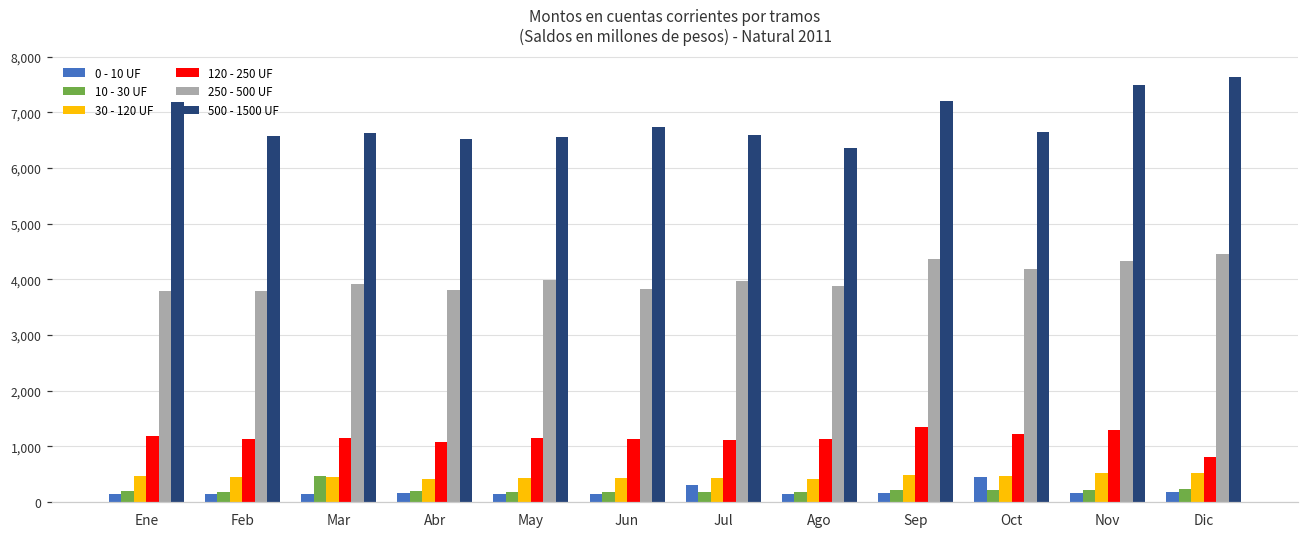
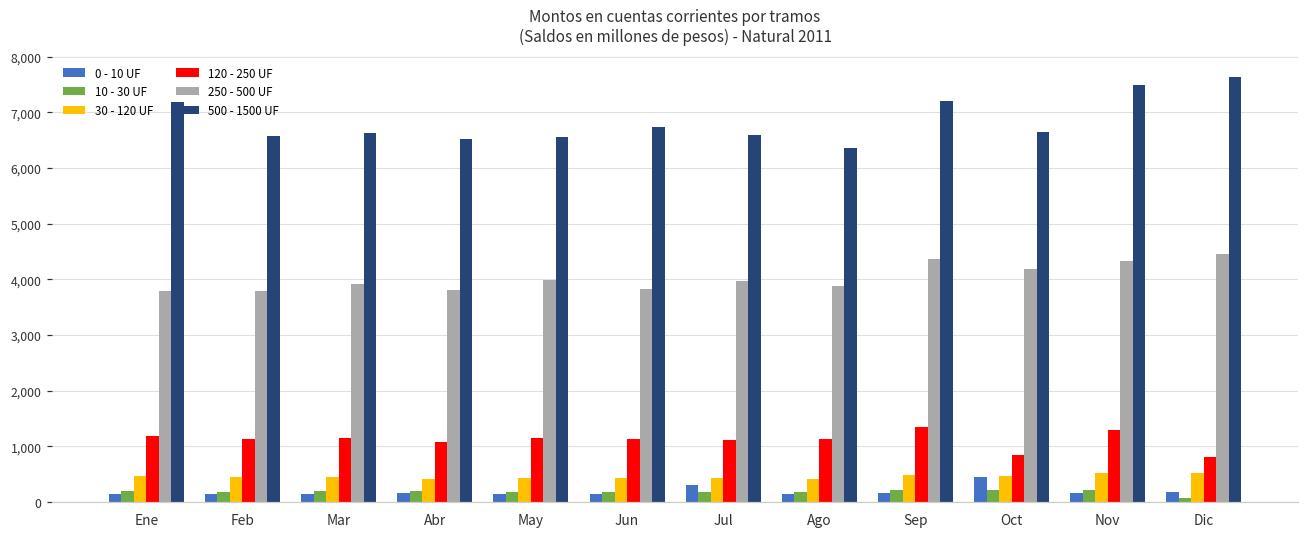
10 - 30 UF, Mar: 500 -> 200
120 - 250 UF, Oct: 1,200 -> 800
10 - 30 UF, Dic: 200 -> 100
